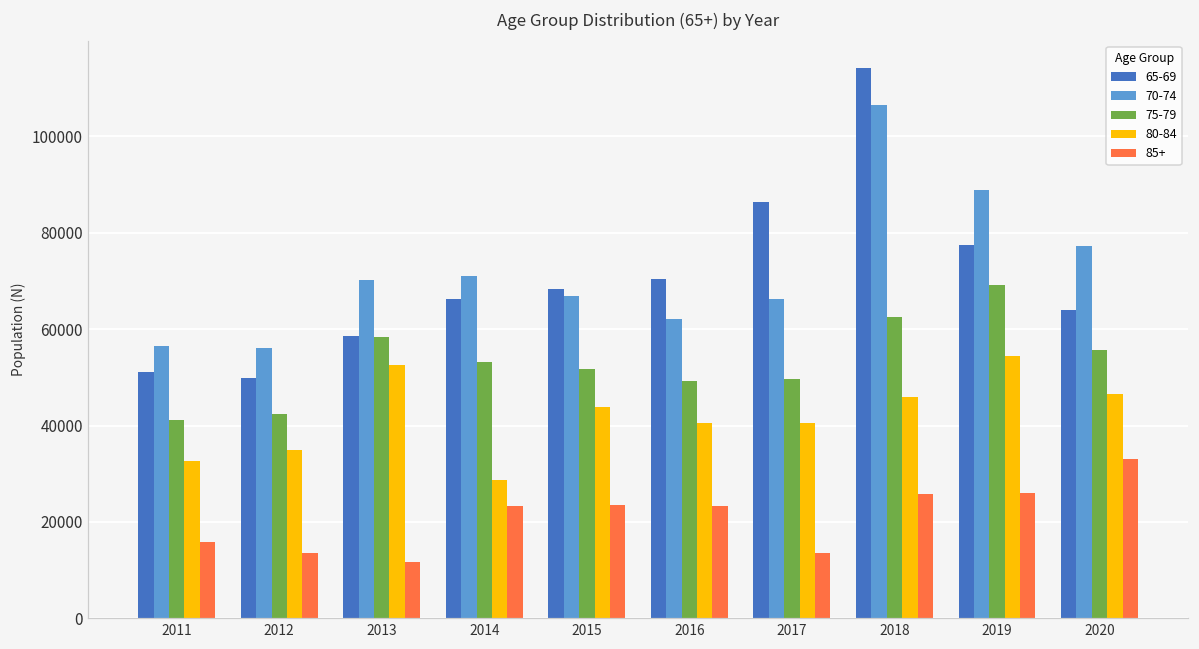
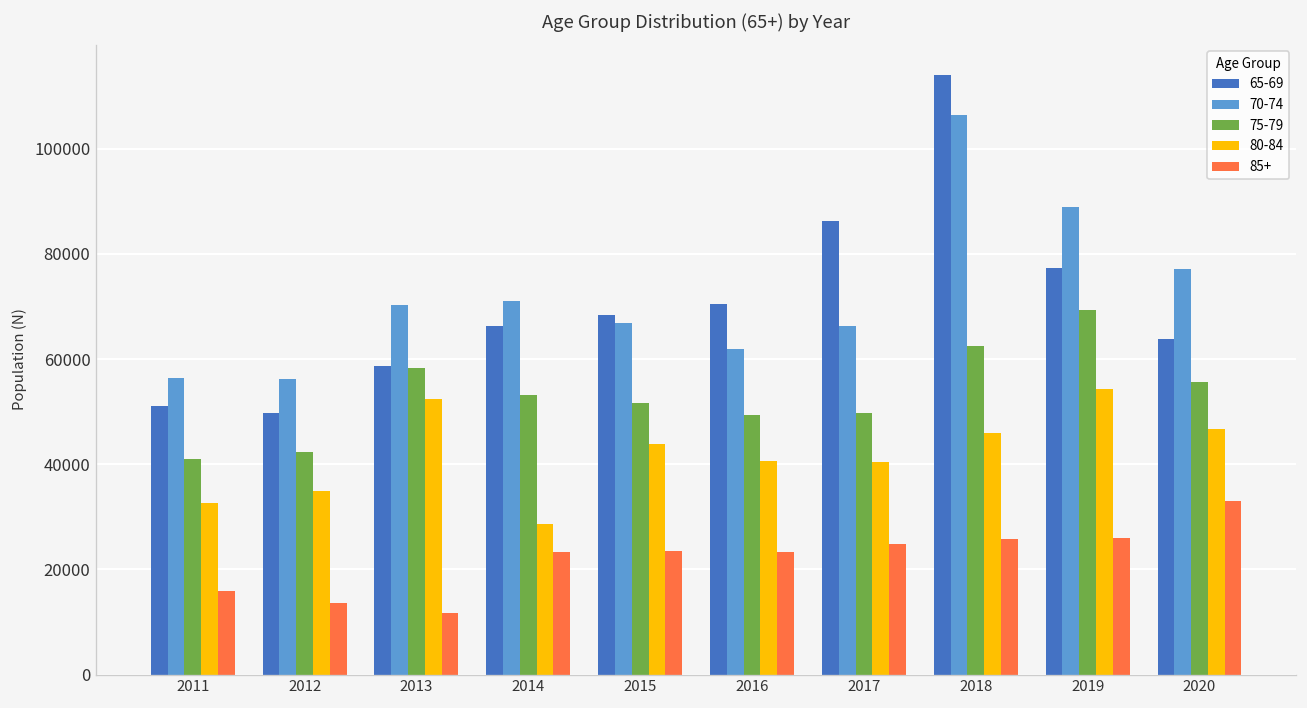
85+, 2017: 14000 -> 25000
